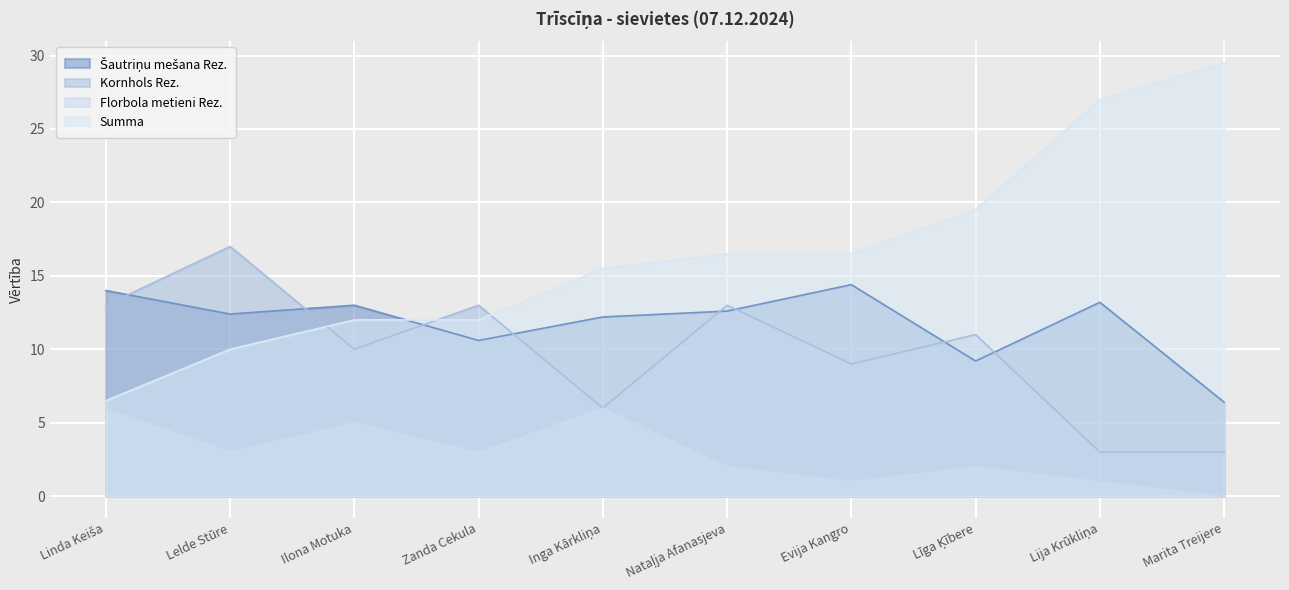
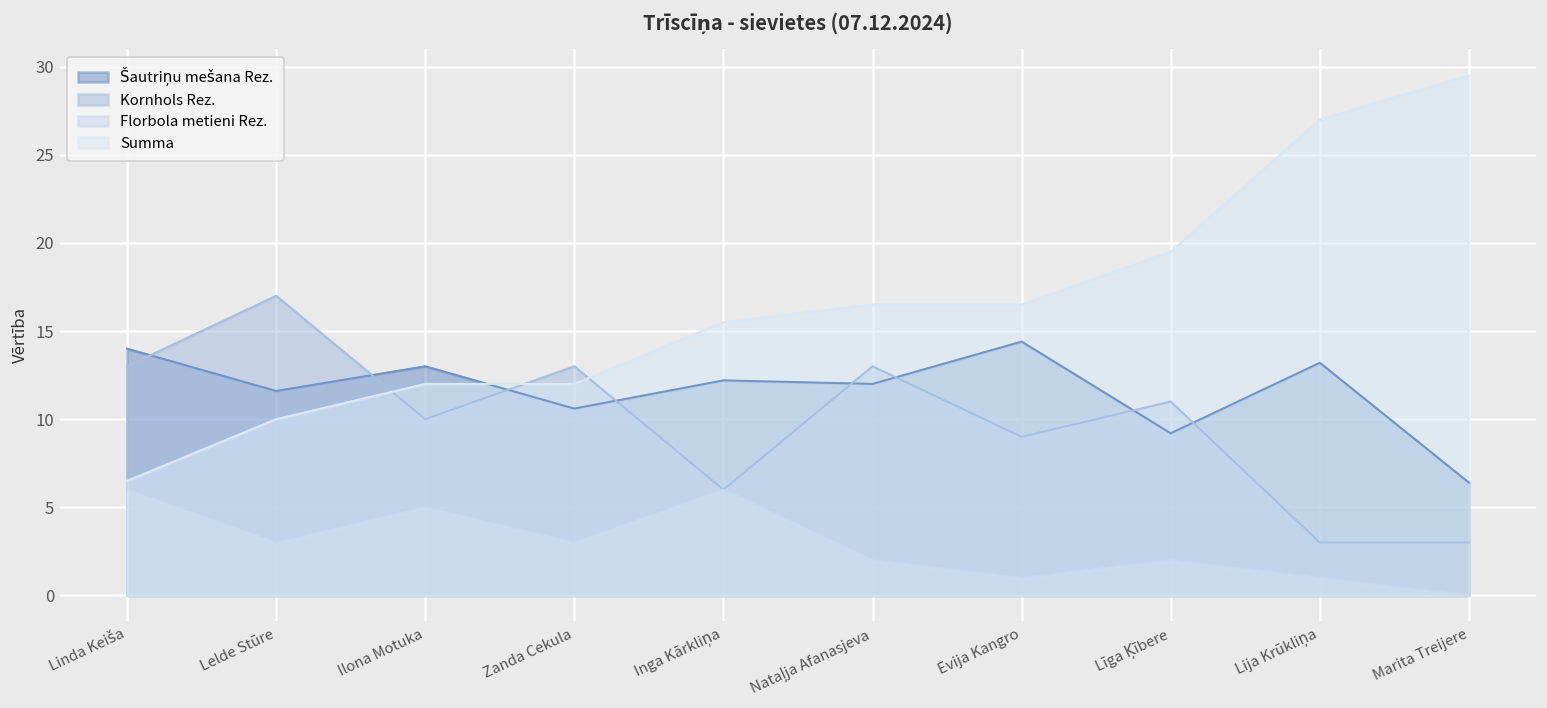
Šautriņu mešana Rez., Lelde Stūre: 12.4 -> 11.6
Šautriņu mešana Rez., Nataļja Afanasjeva: 12.6 -> 12.0
